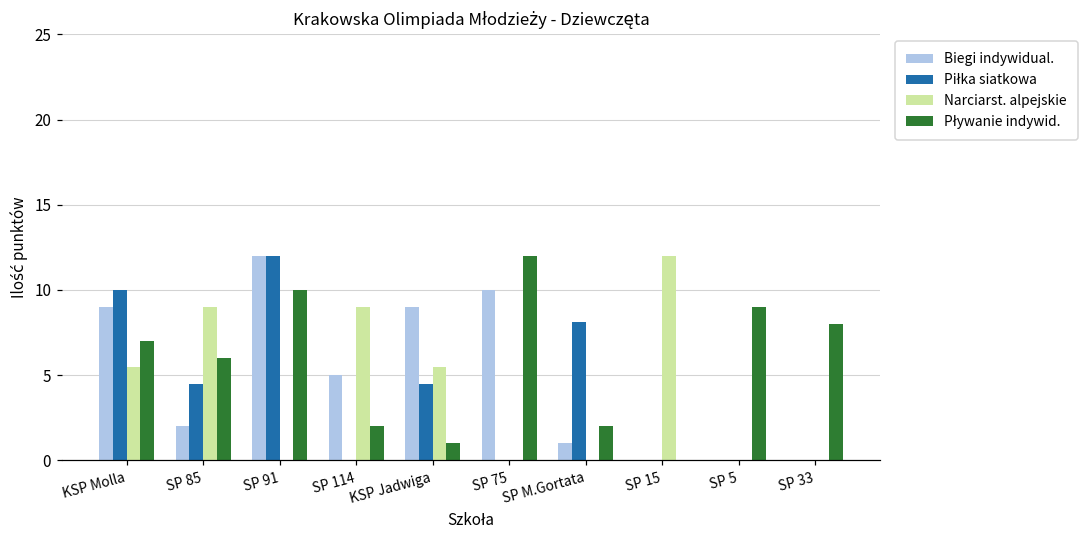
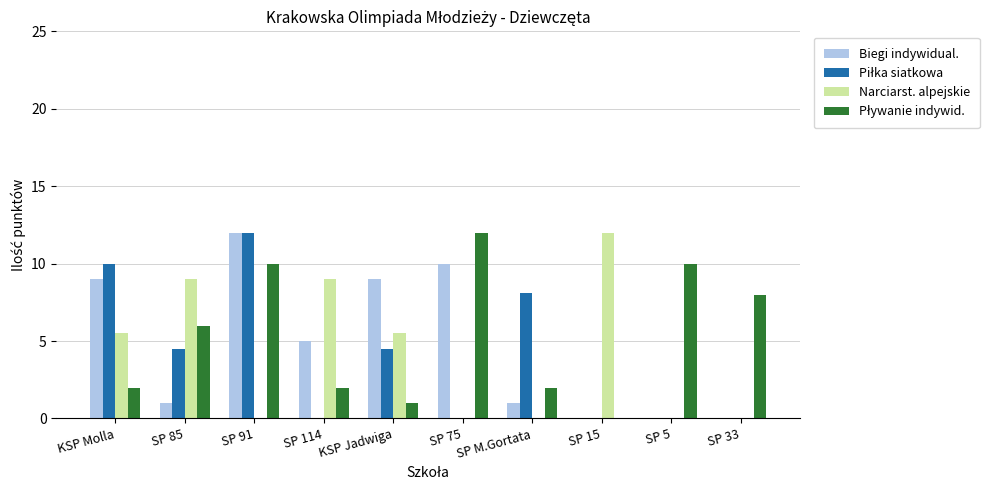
Pływanie indywid., KSP Molla: 7 -> 2
Biegi indywidual., SP 85: 2 -> 1
Pływanie indywid., SP 5: 9 -> 10
